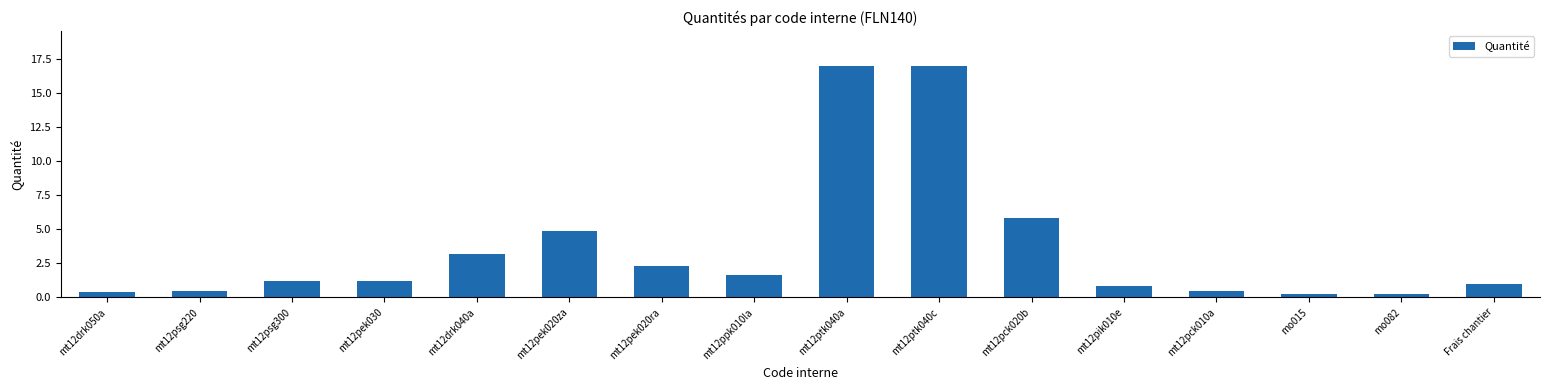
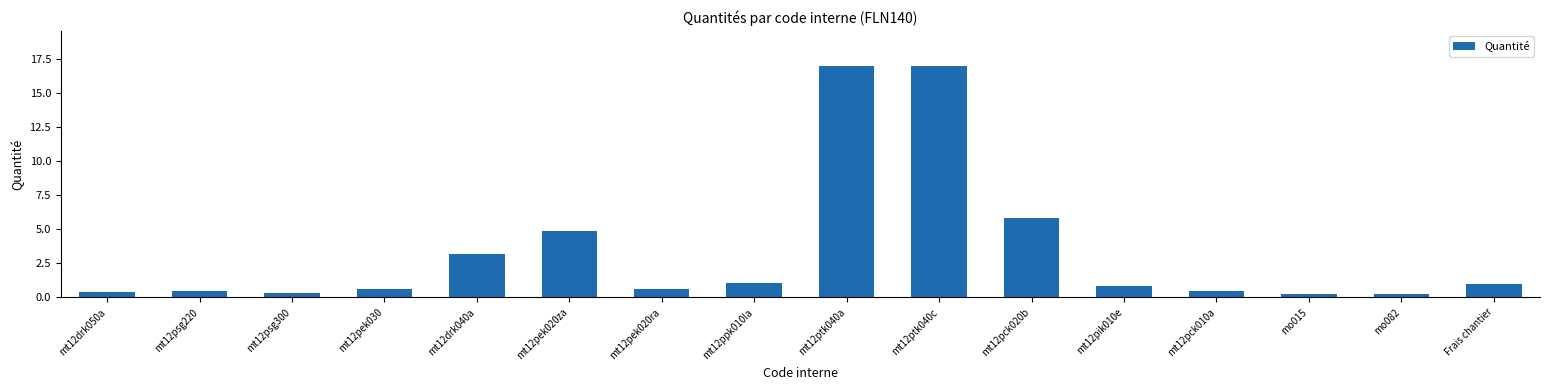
mt12psg300: 1.2 -> 0.3
mt12pek030: 1.2 -> 0.6
mt12pek020ra: 2.3 -> 0.6
mt12ppk010la: 1.6 -> 1.1
